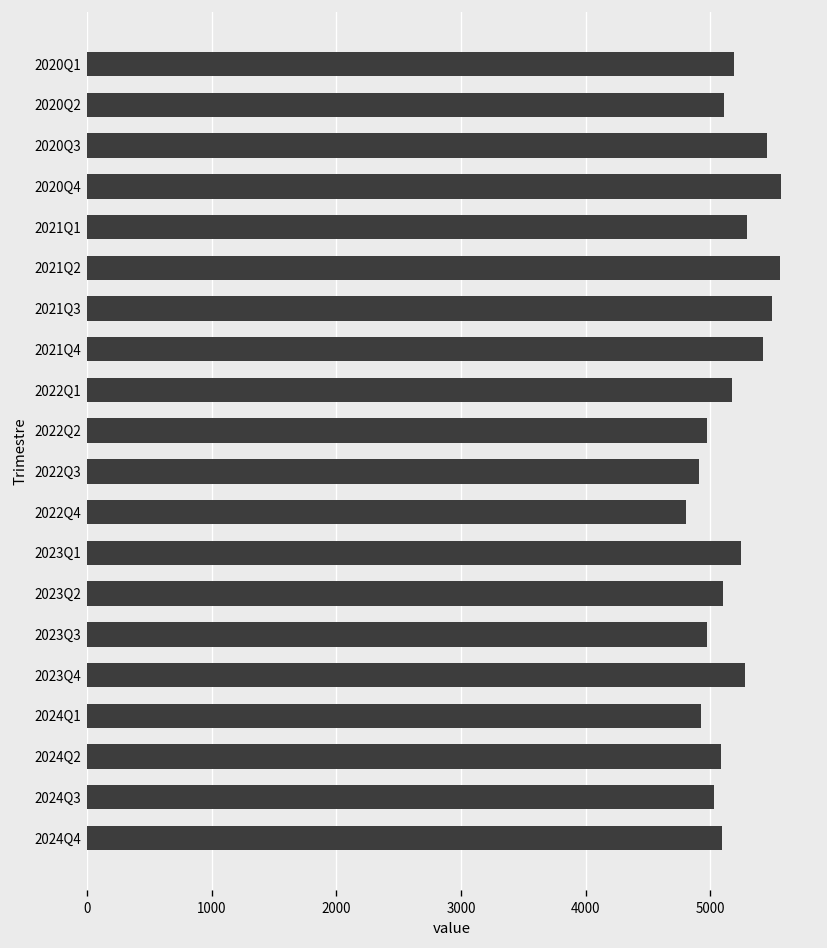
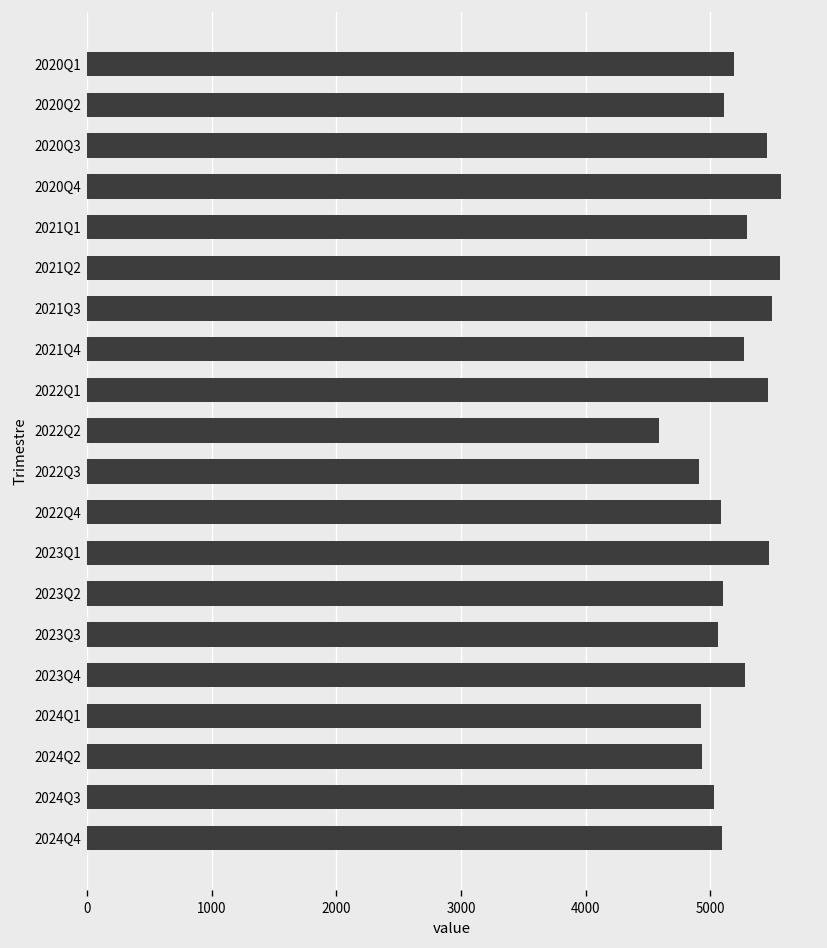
2021Q4: 5420 -> 5270
2022Q1: 5180 -> 5460
2022Q2: 4970 -> 4590
2022Q4: 4810 -> 5090
2023Q1: 5250 -> 5480
2023Q3: 4970 -> 5060
2024Q2: 5090 -> 4930
